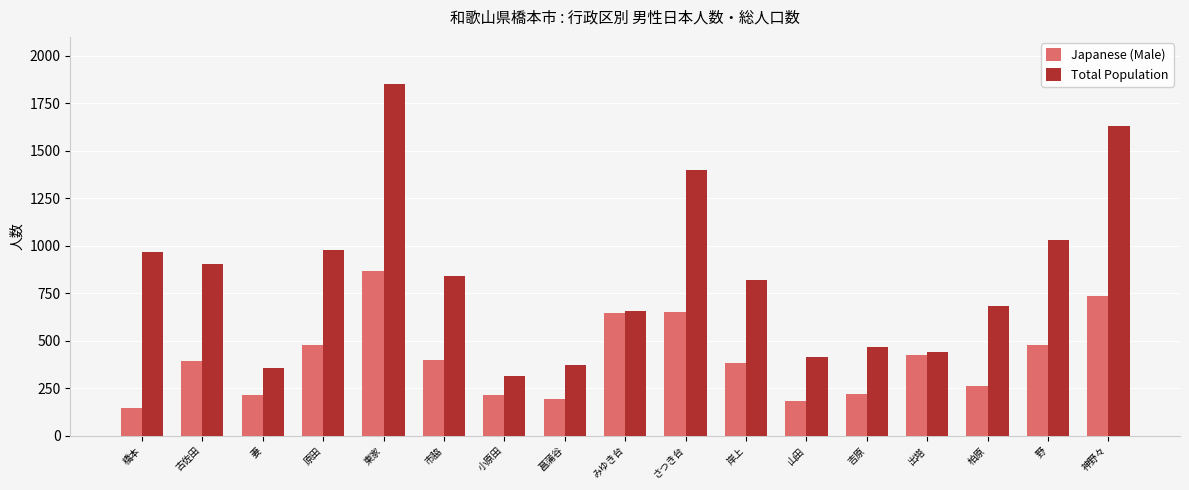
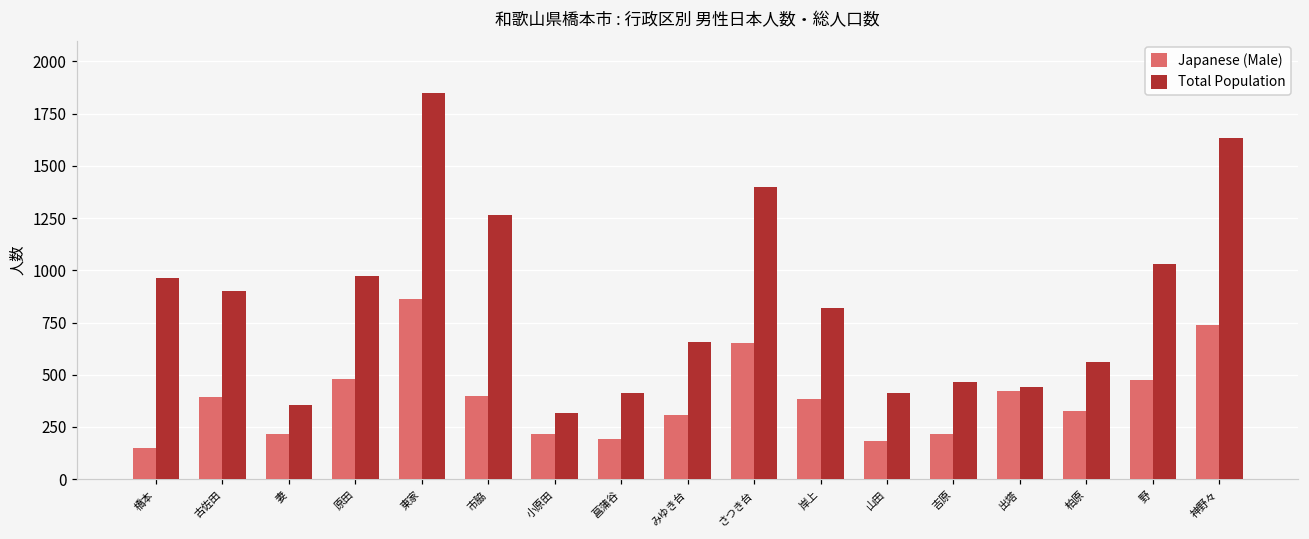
Total Population, 市脇: 840 -> 1270
Total Population, 菖蒲谷: 370 -> 420
Japanese (Male), みゆき台: 640 -> 310
Japanese (Male), 柏原: 260 -> 330
Total Population, 柏原: 680 -> 560
